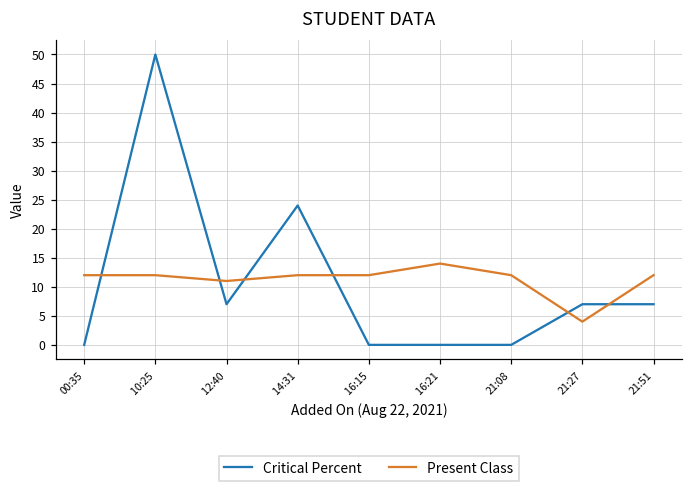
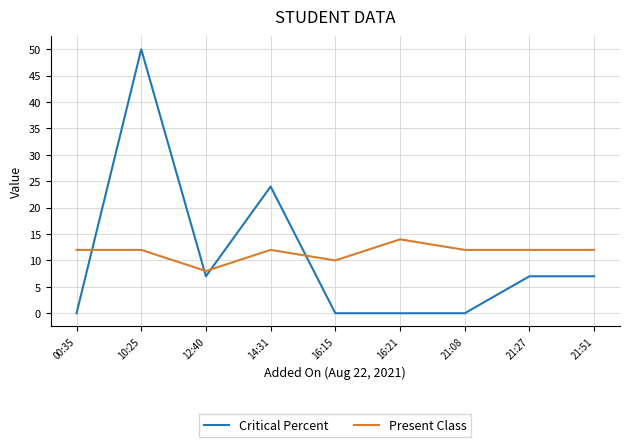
Present Class, 12:40: 11 -> 8
Present Class, 16:15: 12 -> 10
Present Class, 21:27: 4 -> 12
